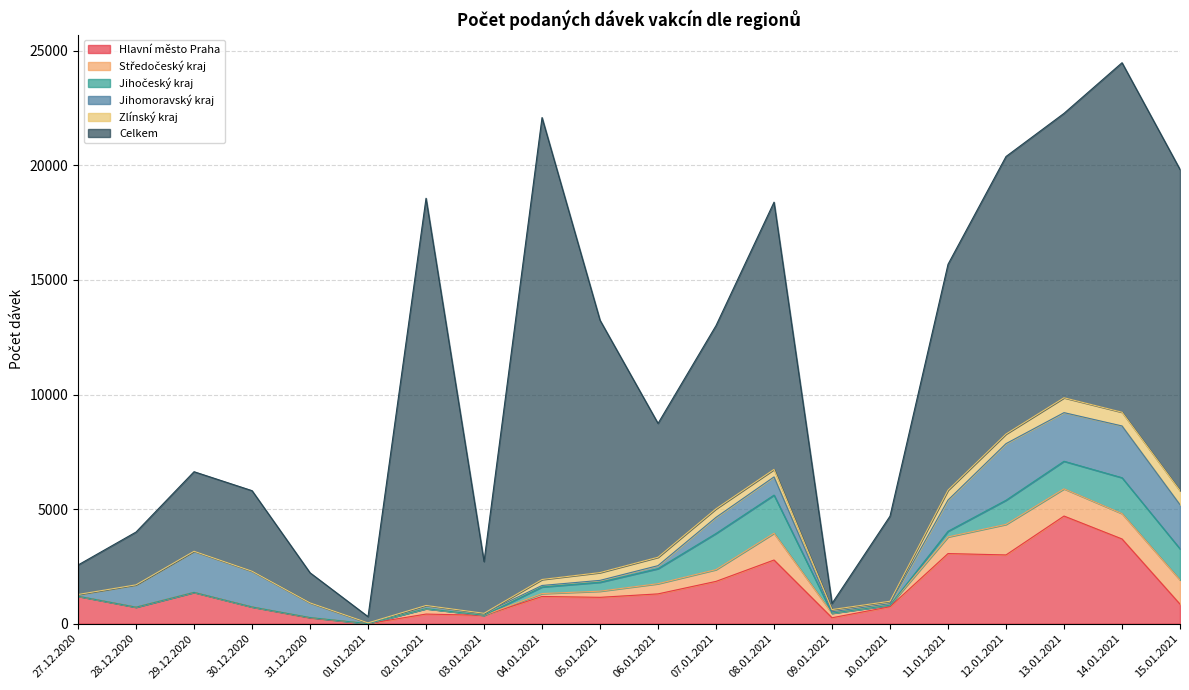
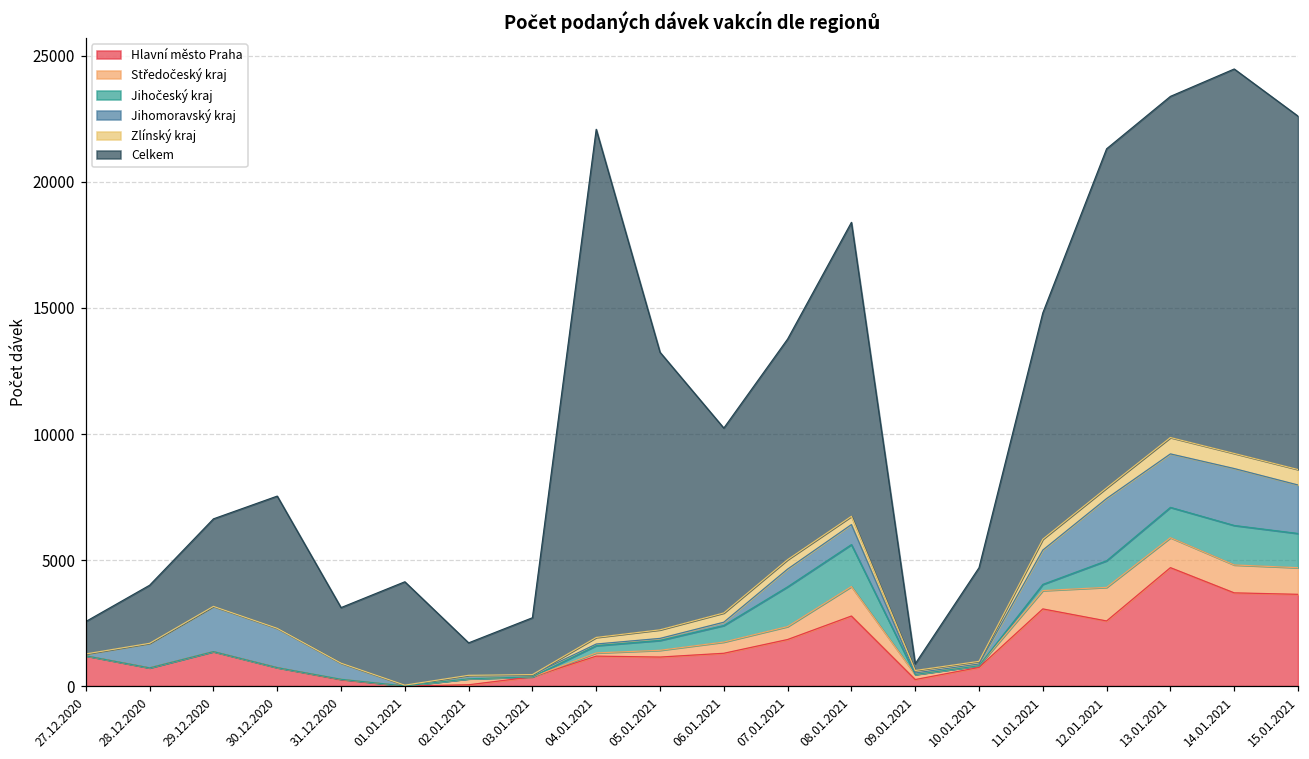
Celkem, 30.12.2020: 3500 -> 5200
Celkem, 31.12.2020: 1300 -> 2200
Celkem, 01.01.2021: 300 -> 4100
Hlavní město Praha, 02.01.2021: 400 -> 100
Celkem, 02.01.2021: 17800 -> 1300
Celkem, 06.01.2021: 5800 -> 7300
Celkem, 07.01.2021: 8000 -> 8800
Celkem, 11.01.2021: 9900 -> 9000
Hlavní město Praha, 12.01.2021: 3000 -> 2600
Celkem, 12.01.2021: 12100 -> 13500
Celkem, 13.01.2021: 12400 -> 13500
Hlavní město Praha, 15.01.2021: 900 -> 3600
